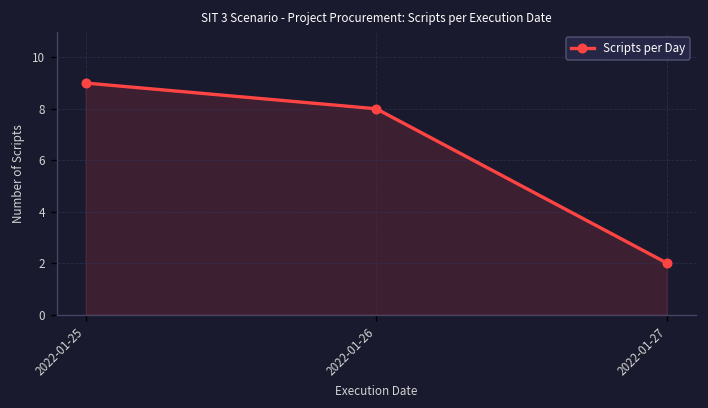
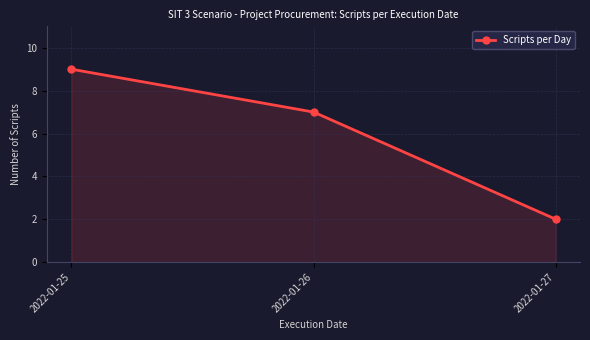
2022-01-26: 8 -> 7
